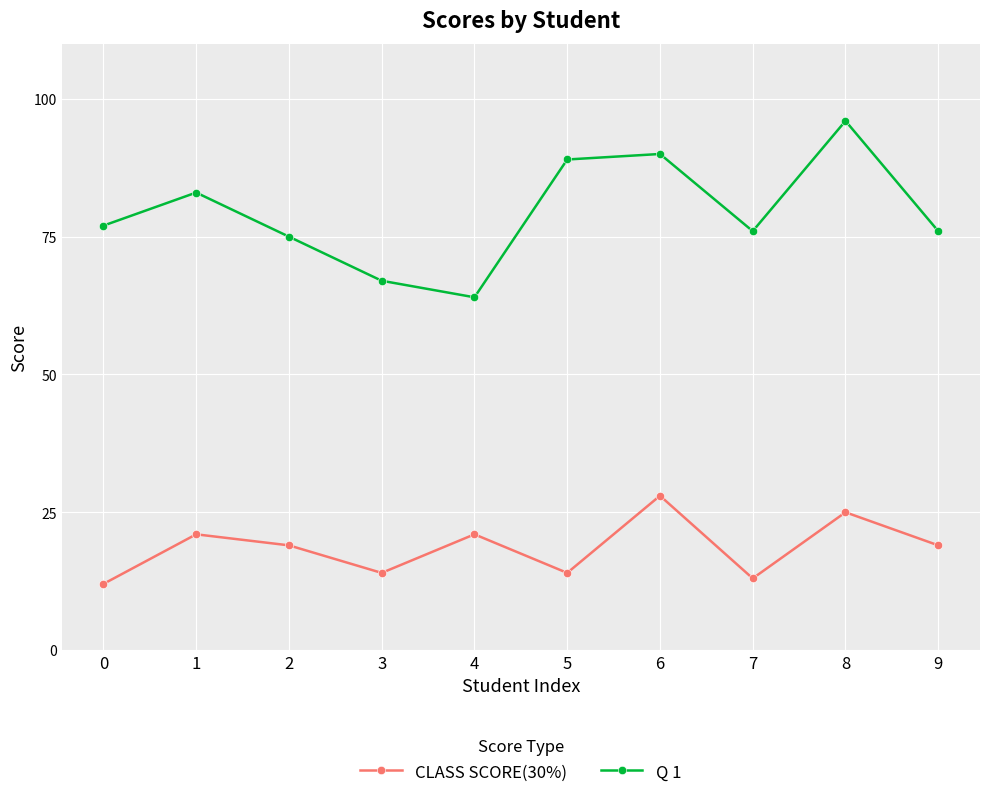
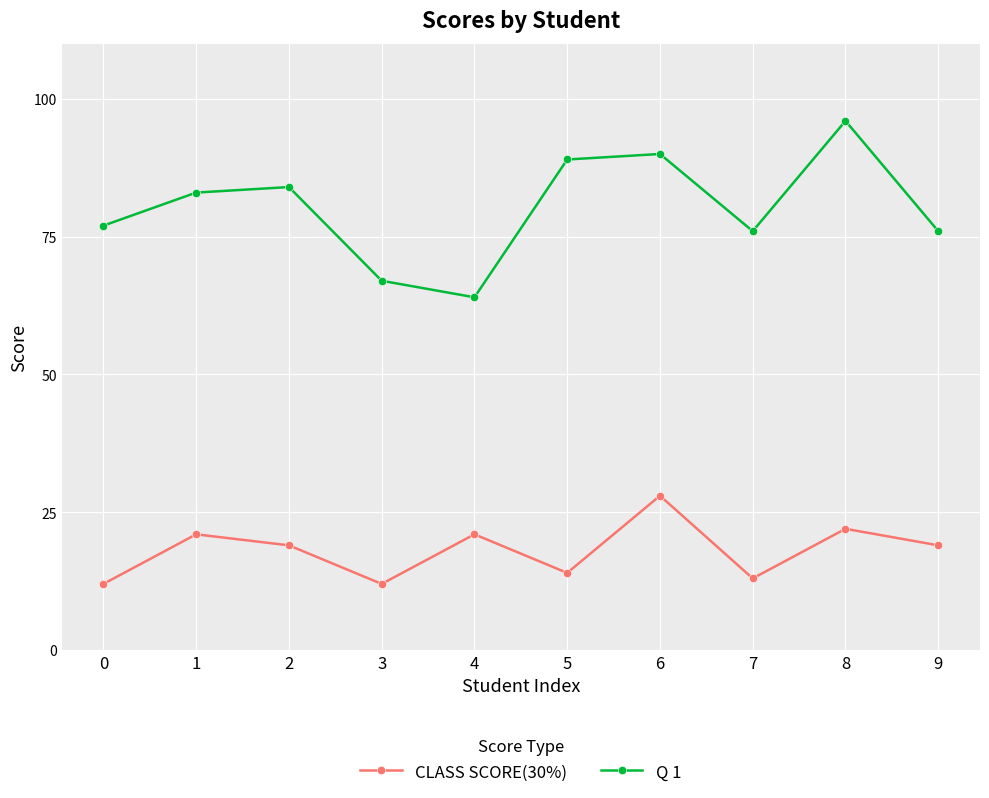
Q 1, 2: 75 -> 84
CLASS SCORE(30%), 3: 14 -> 12
CLASS SCORE(30%), 8: 25 -> 22
